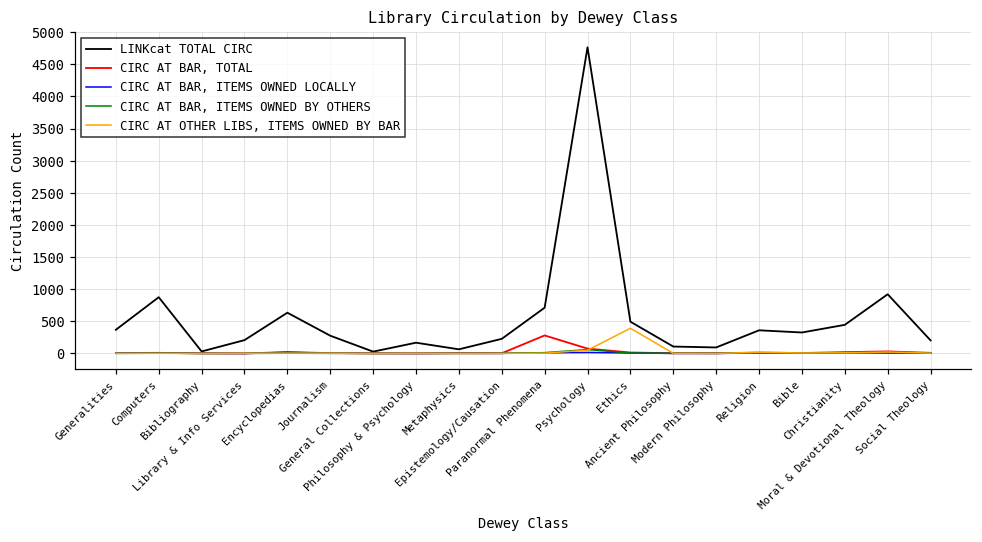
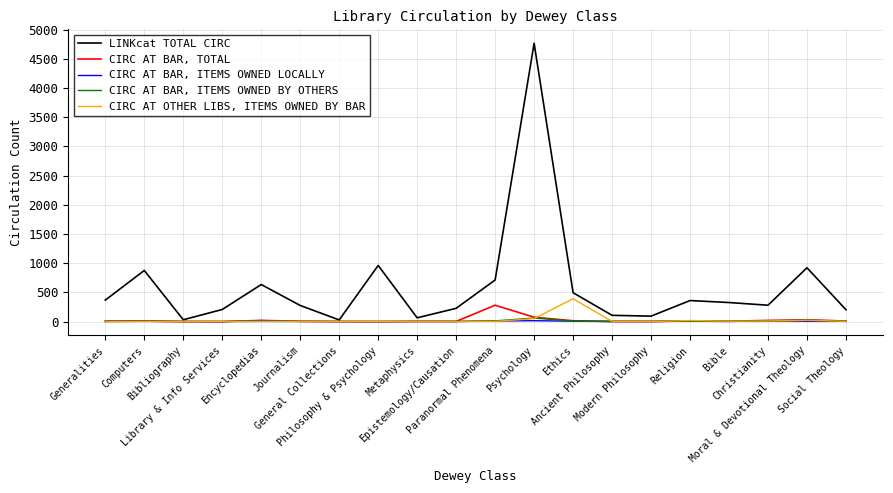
LINKcat TOTAL CIRC, Philosophy & Psychology: 200 -> 1000
LINKcat TOTAL CIRC, Christianity: 400 -> 300
